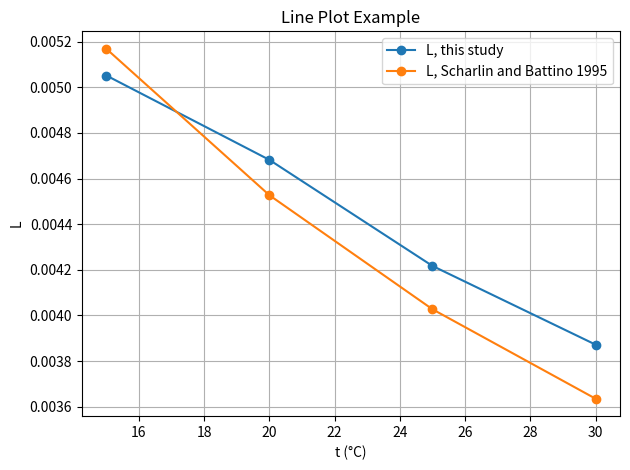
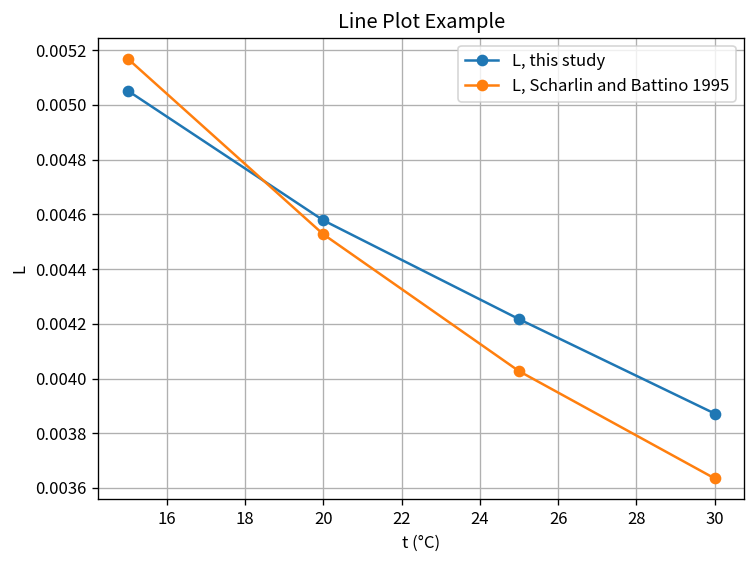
L, this study, 20: 0.00468 -> 0.00458
